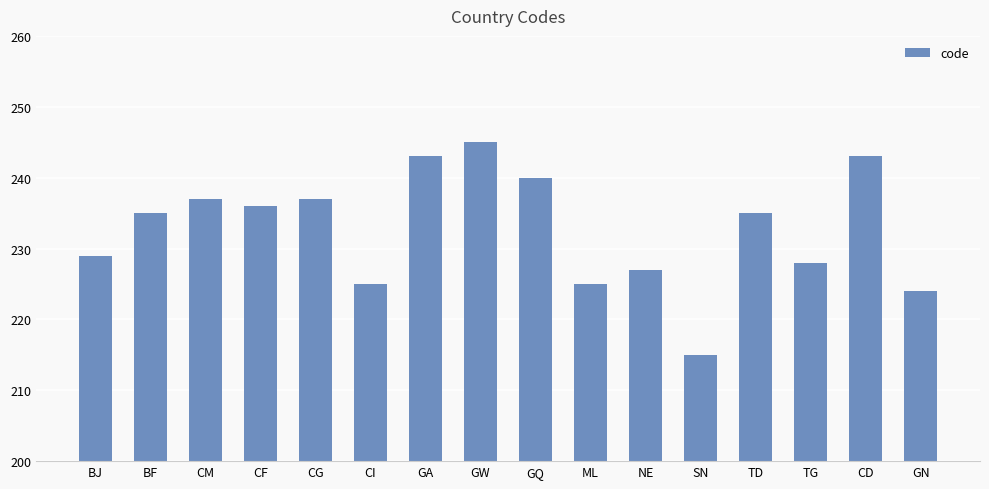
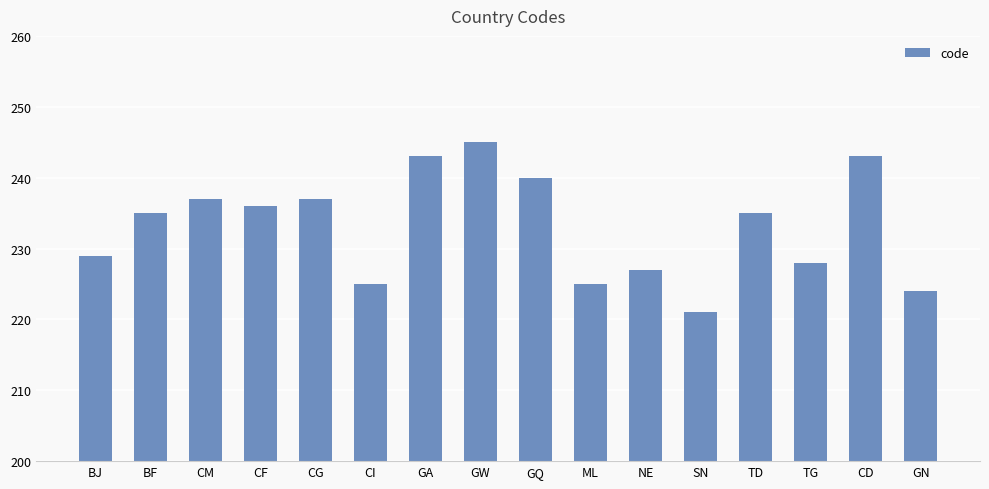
SN: 215 -> 221
